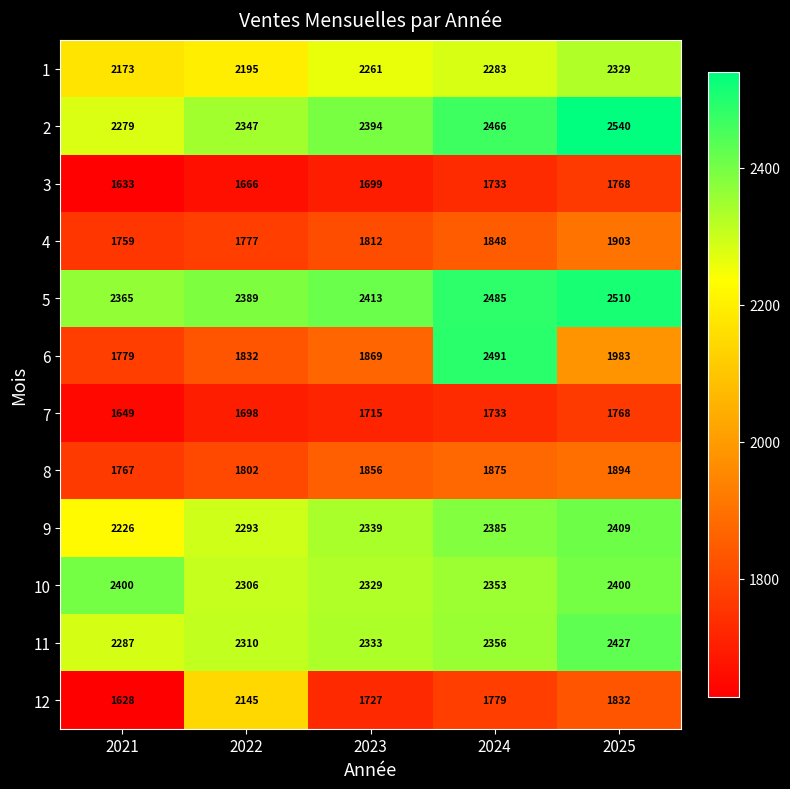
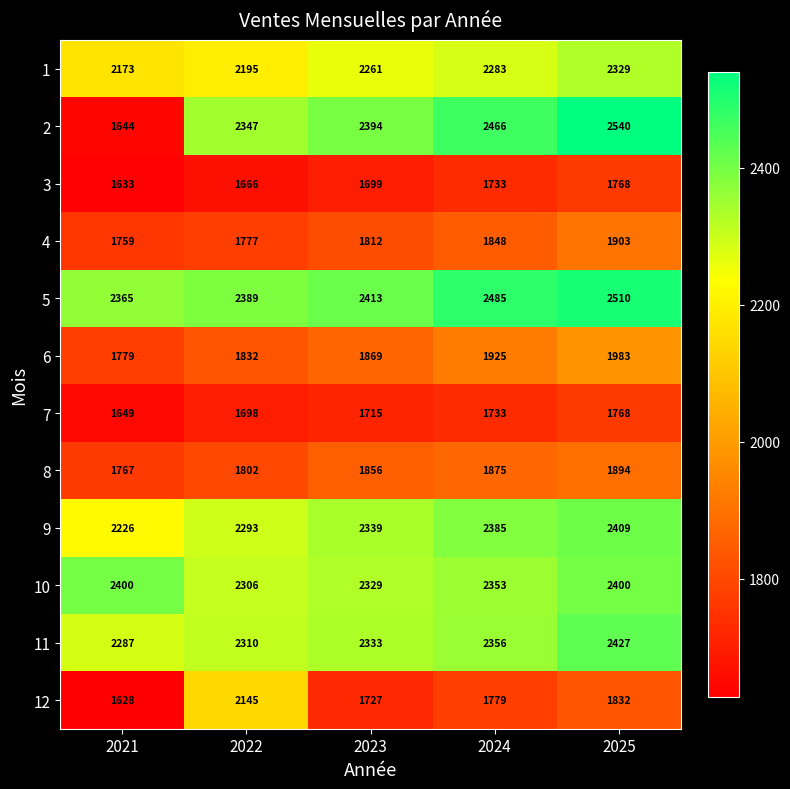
2, 2021: 2279 -> 1644
6, 2024: 2491 -> 1925
